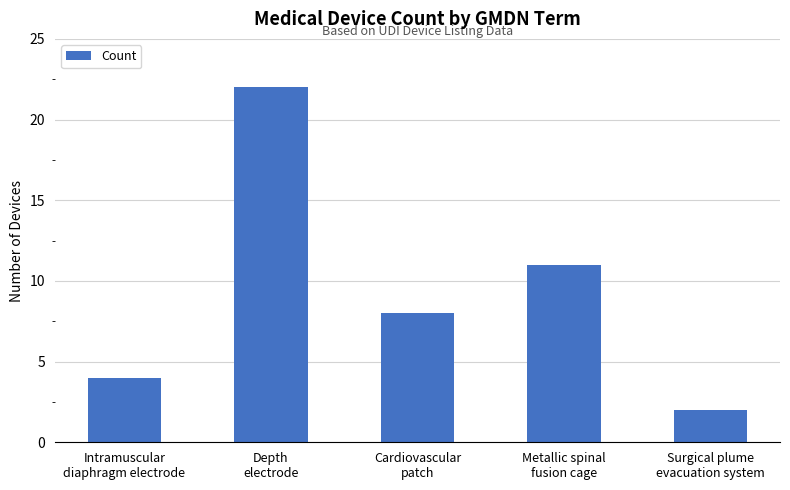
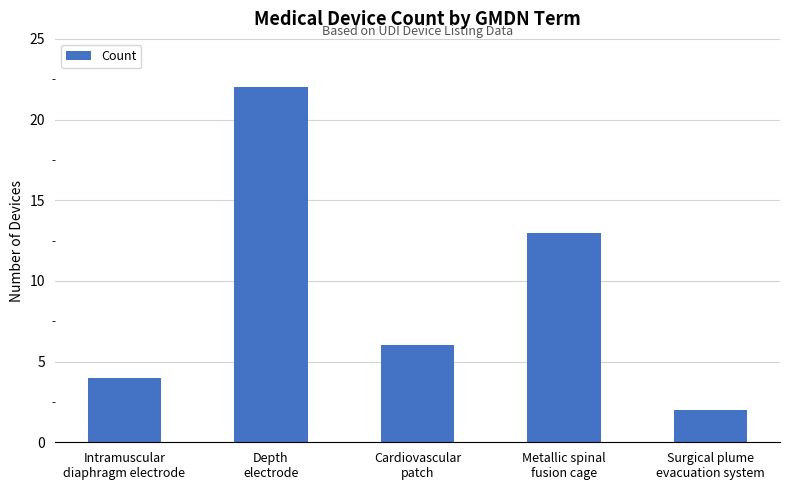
Cardiovascular patch: 8 -> 6
Metallic spinal fusion cage: 11 -> 13
